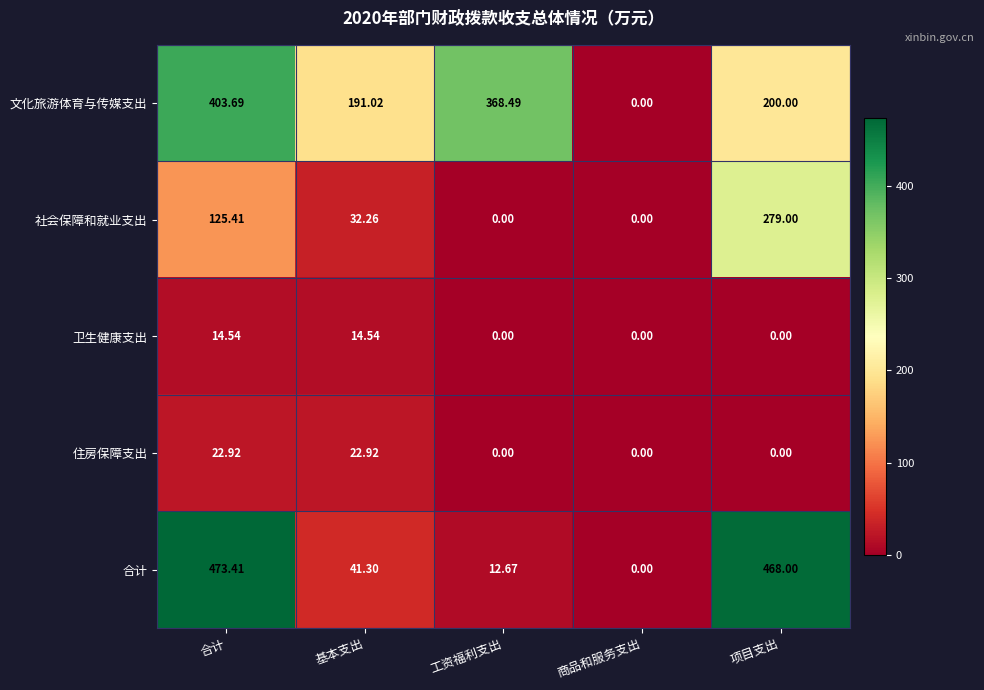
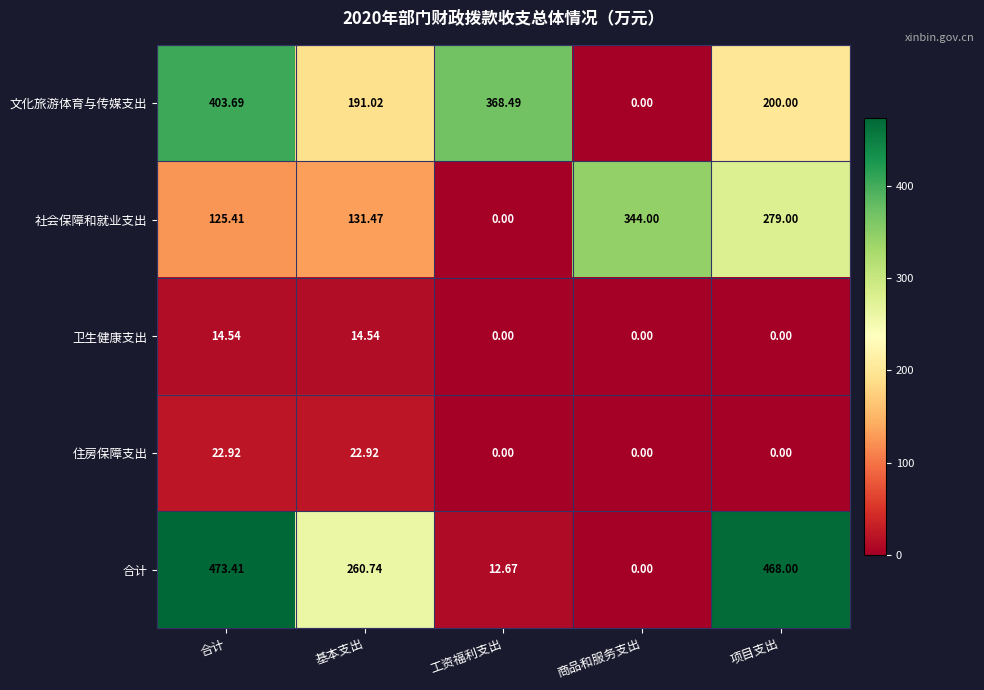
社会保障和就业支出, 基本支出: 32.26 -> 131.47
社会保障和就业支出, 商品和服务支出: 0.00 -> 344.00
合计, 基本支出: 41.30 -> 260.74
